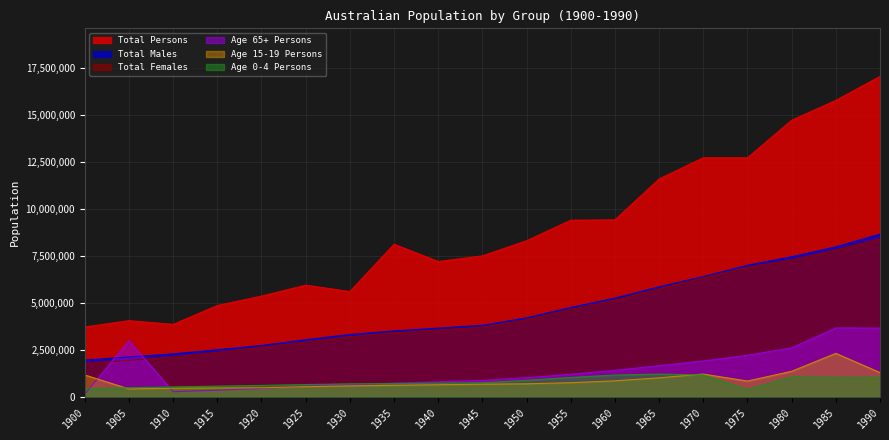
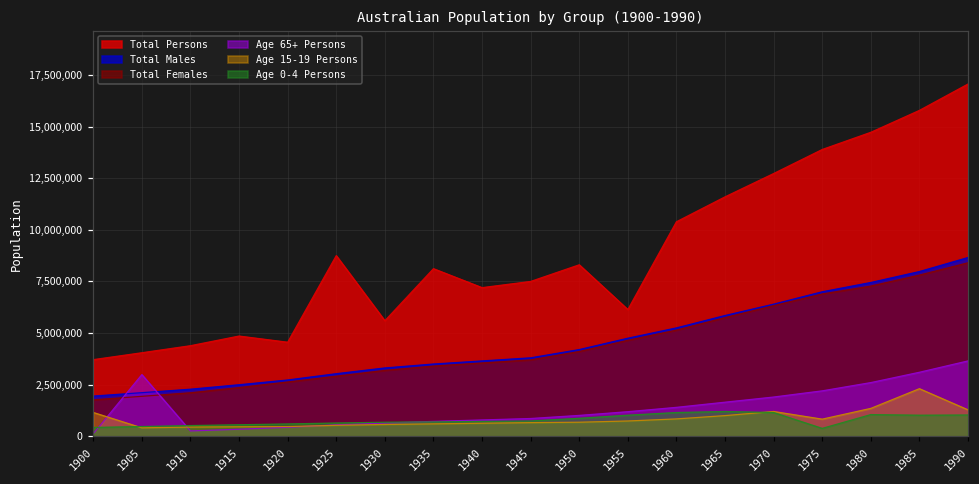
Total Persons, 1910: 3,800,000 -> 4,400,000
Total Persons, 1920: 5,400,000 -> 4,600,000
Total Persons, 1925: 5,900,000 -> 8,800,000
Total Persons, 1955: 9,400,000 -> 6,100,000
Total Persons, 1960: 9,400,000 -> 10,400,000
Total Persons, 1975: 12,700,000 -> 13,900,000
Age 65+ Persons, 1985: 3,700,000 -> 3,100,000
